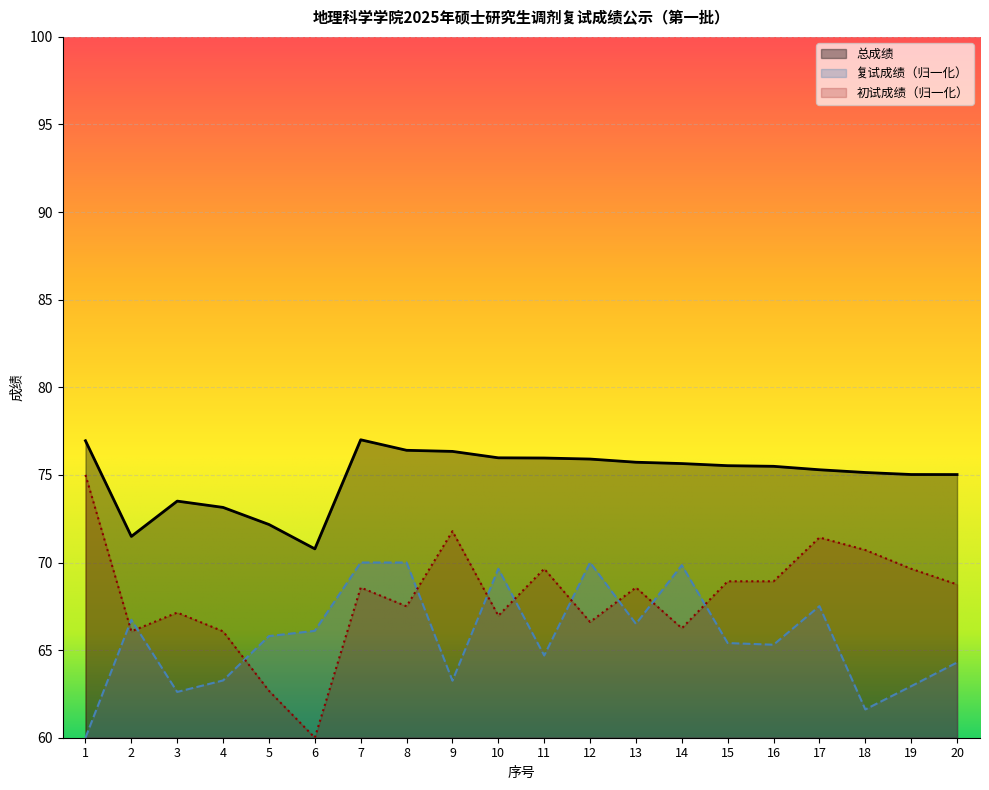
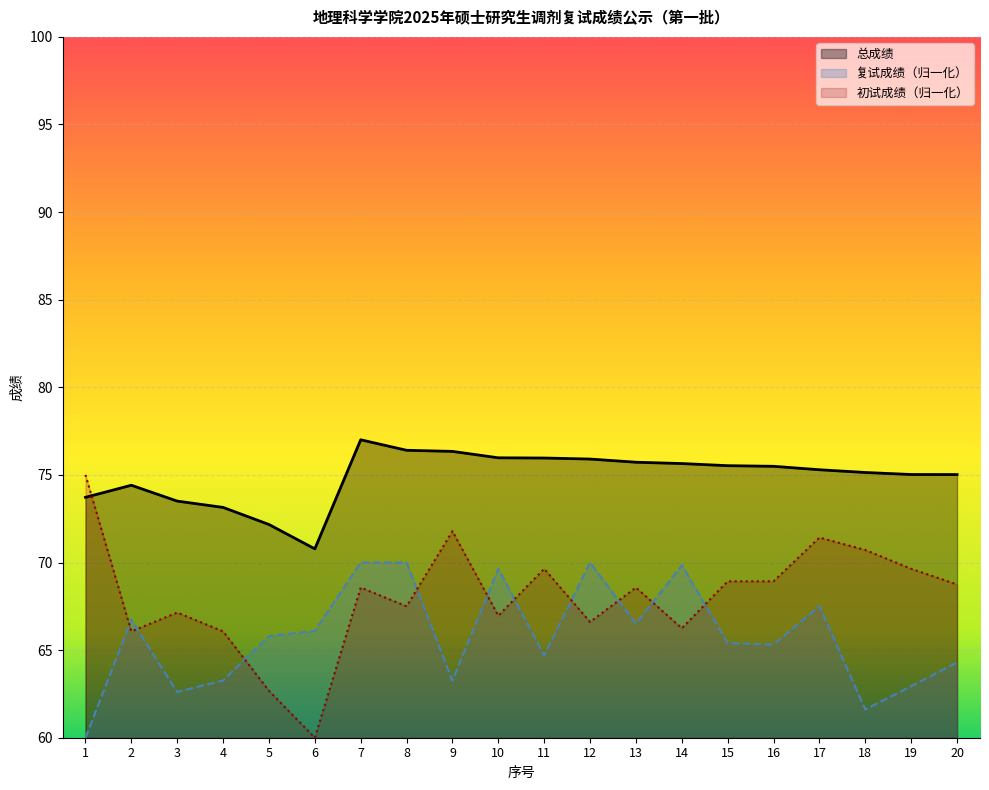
总成绩, 1: 77.0 -> 73.7
总成绩, 2: 71.5 -> 74.4
